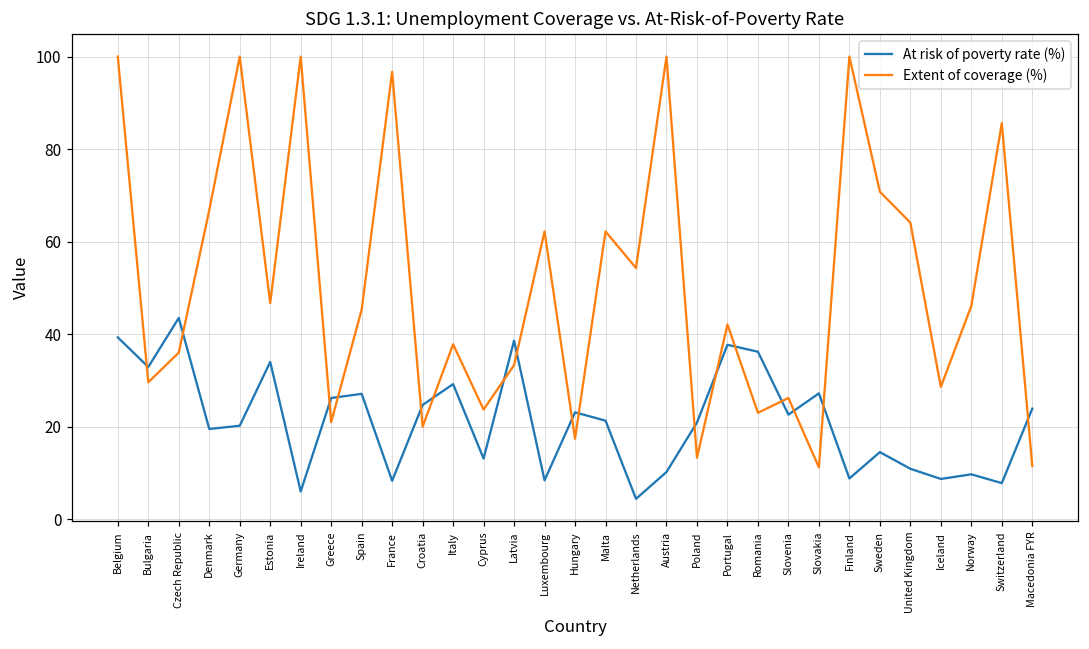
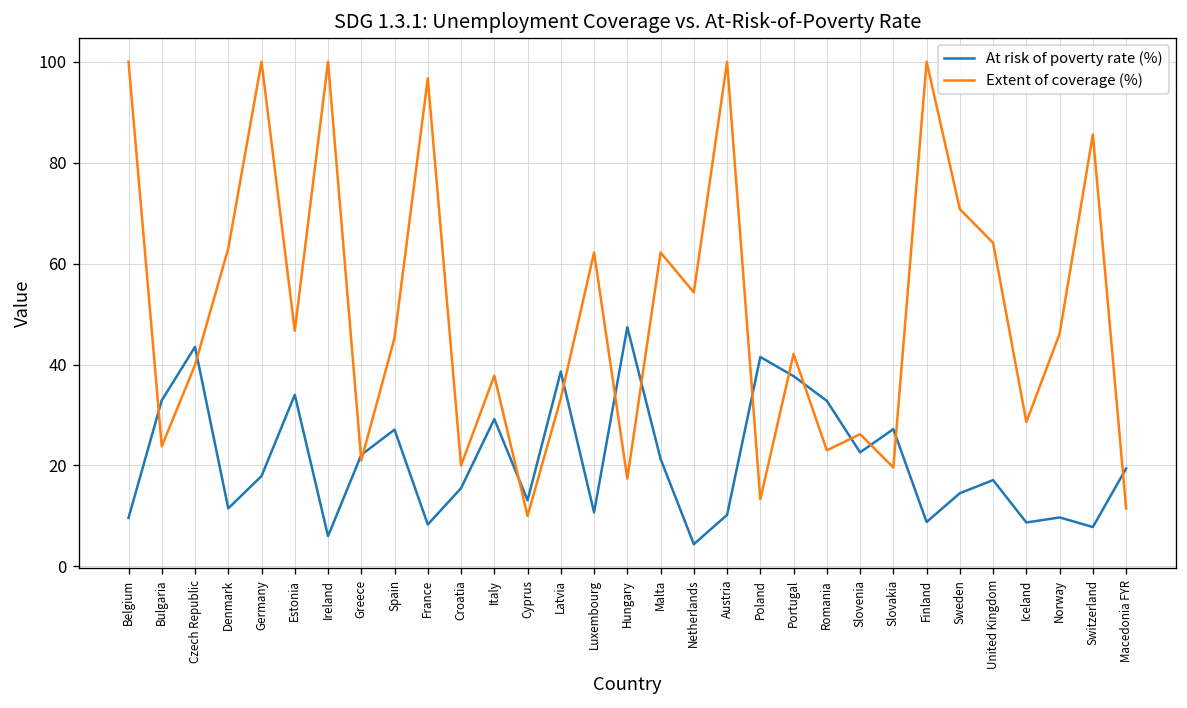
At risk of poverty rate (%), Belgium: 39 -> 10
Extent of coverage (%), Bulgaria: 30 -> 24
Extent of coverage (%), Czech Republic: 36 -> 40
At risk of poverty rate (%), Denmark: 20 -> 12
Extent of coverage (%), Denmark: 67 -> 63
At risk of poverty rate (%), Germany: 20 -> 18
At risk of poverty rate (%), Greece: 26 -> 22
At risk of poverty rate (%), Croatia: 25 -> 16
Extent of coverage (%), Cyprus: 24 -> 10
At risk of poverty rate (%), Luxembourg: 8 -> 11
At risk of poverty rate (%), Hungary: 23 -> 47
At risk of poverty rate (%), Poland: 21 -> 42
At risk of poverty rate (%), Romania: 36 -> 33
Extent of coverage (%), Slovakia: 11 -> 20
At risk of poverty rate (%), United Kingdom: 11 -> 17
At risk of poverty rate (%), Macedonia FYR: 24 -> 19
